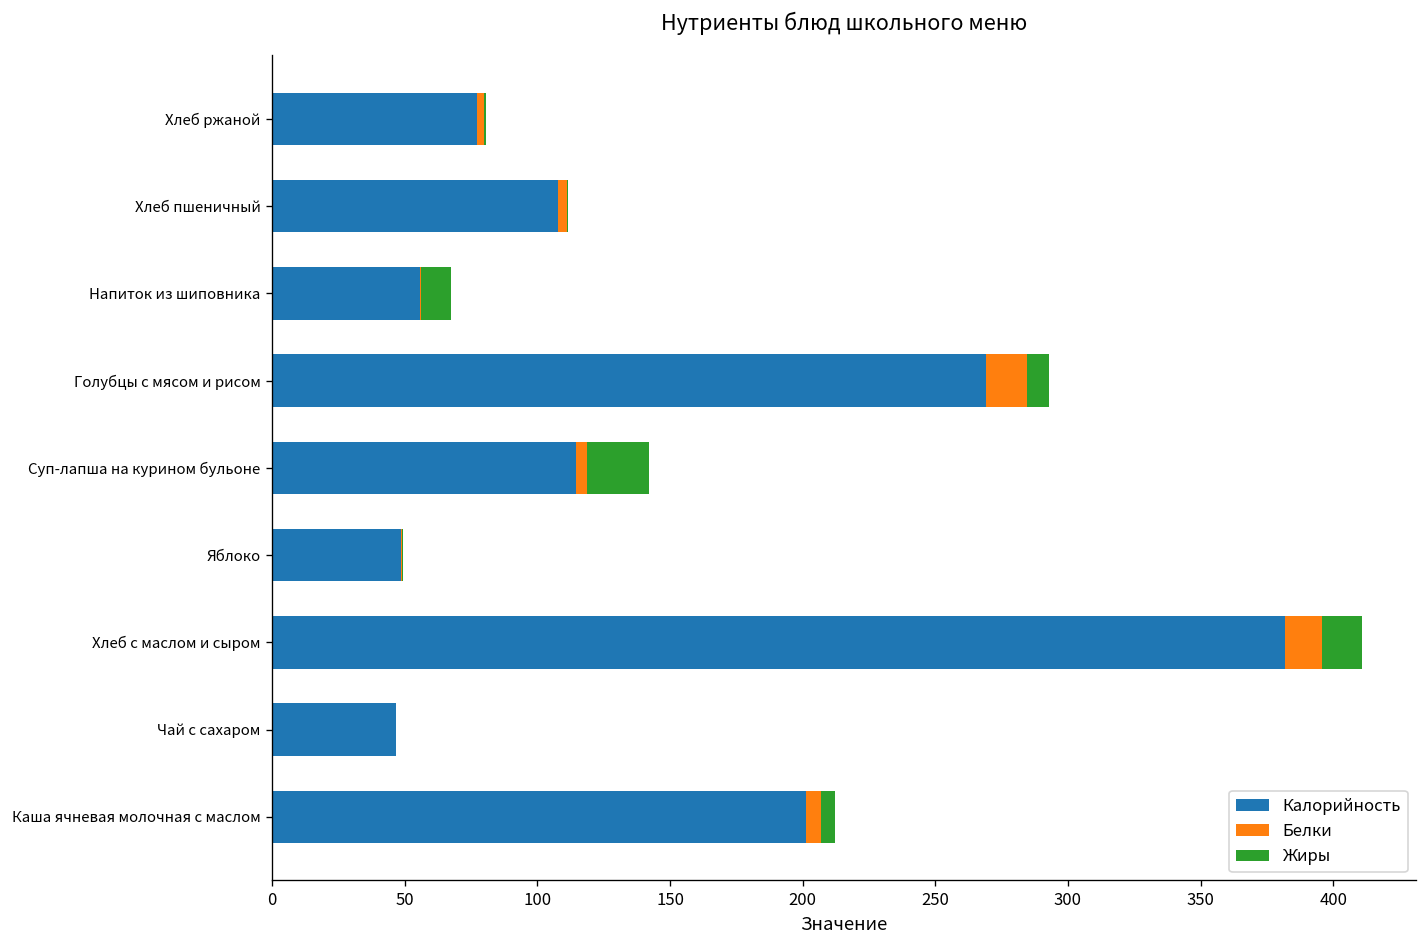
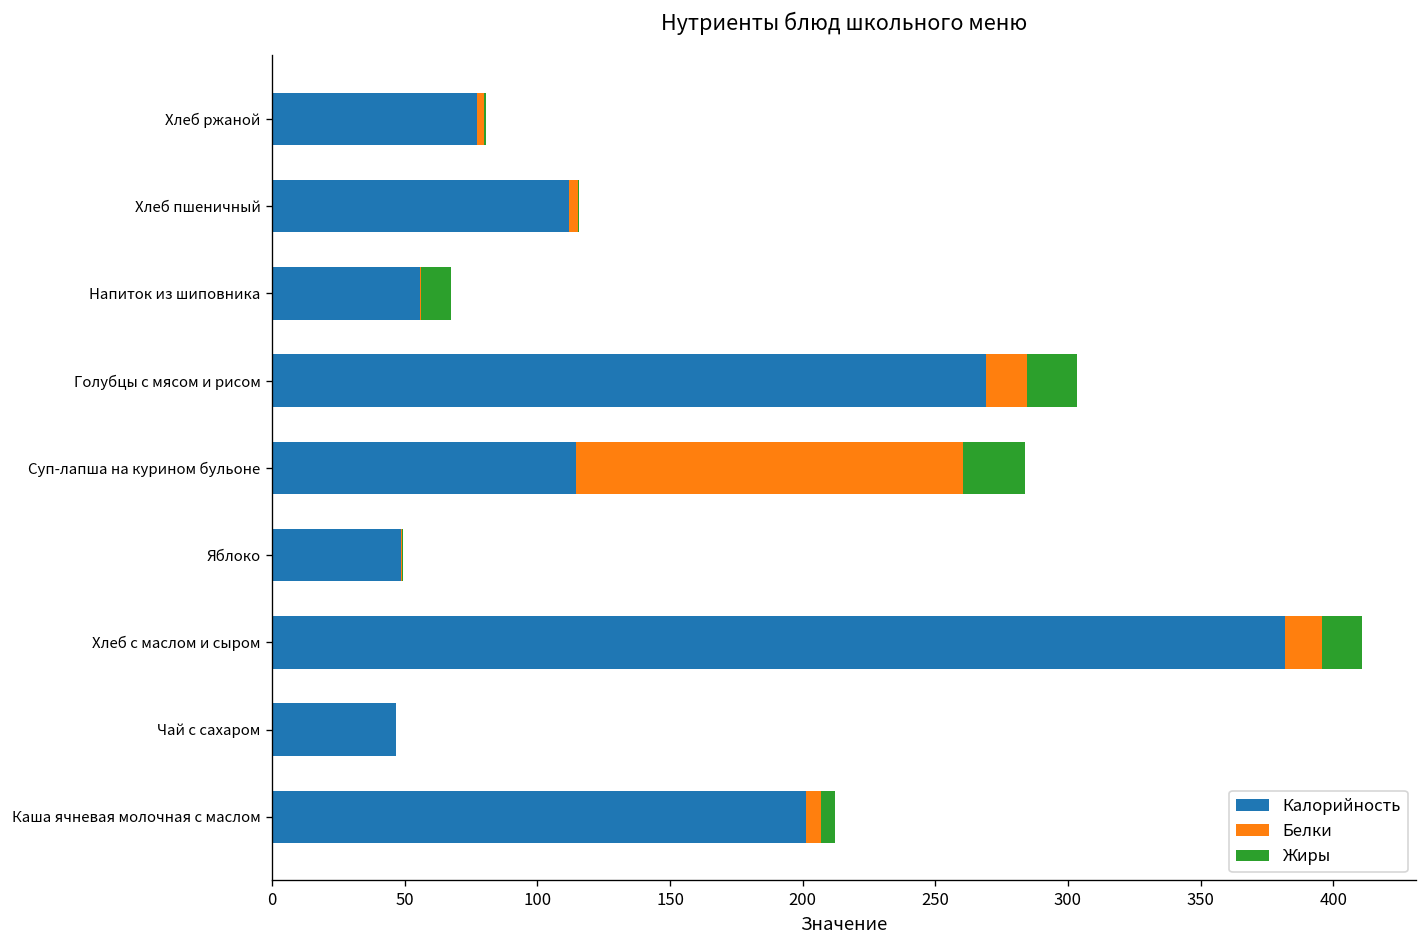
Калорийность, Хлеб пшеничный: 108 -> 112
Жиры, Голубцы с мясом и рисом: 8 -> 19
Белки, Суп-лапша на курином бульоне: 4 -> 146
